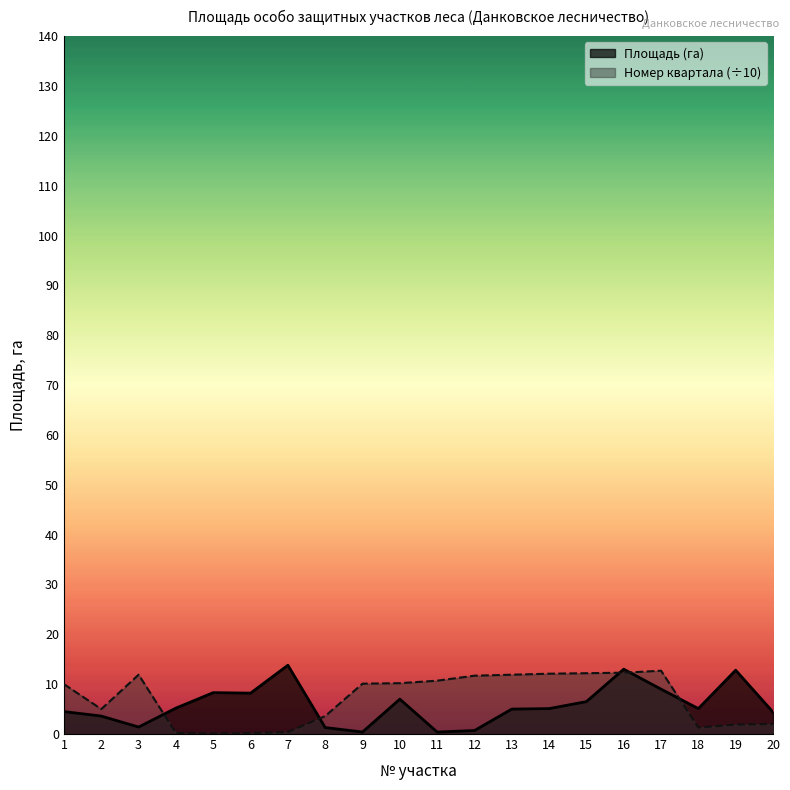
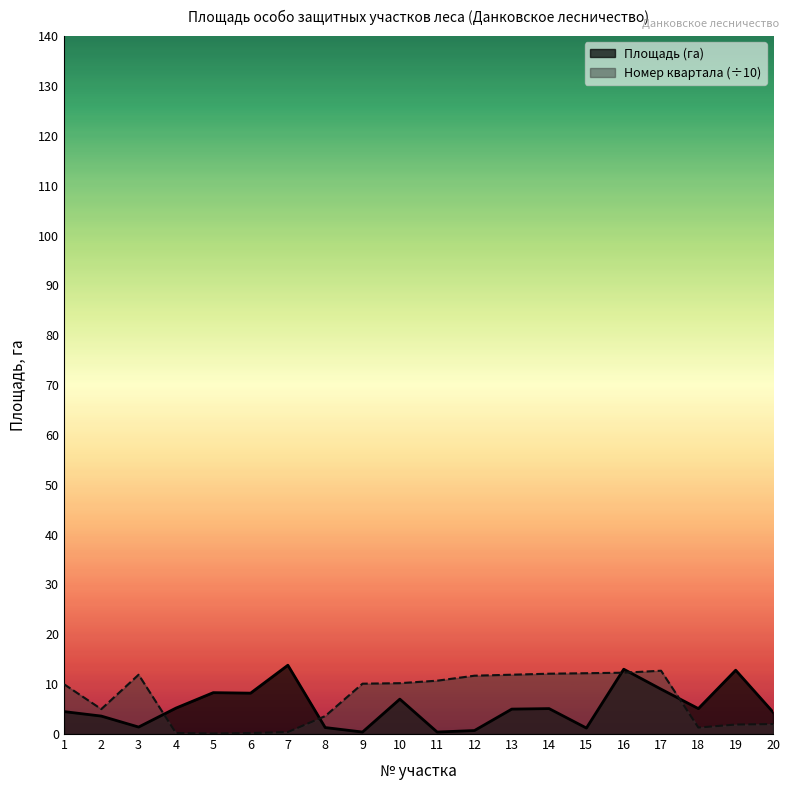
Площадь (га), 15: 7 -> 1
